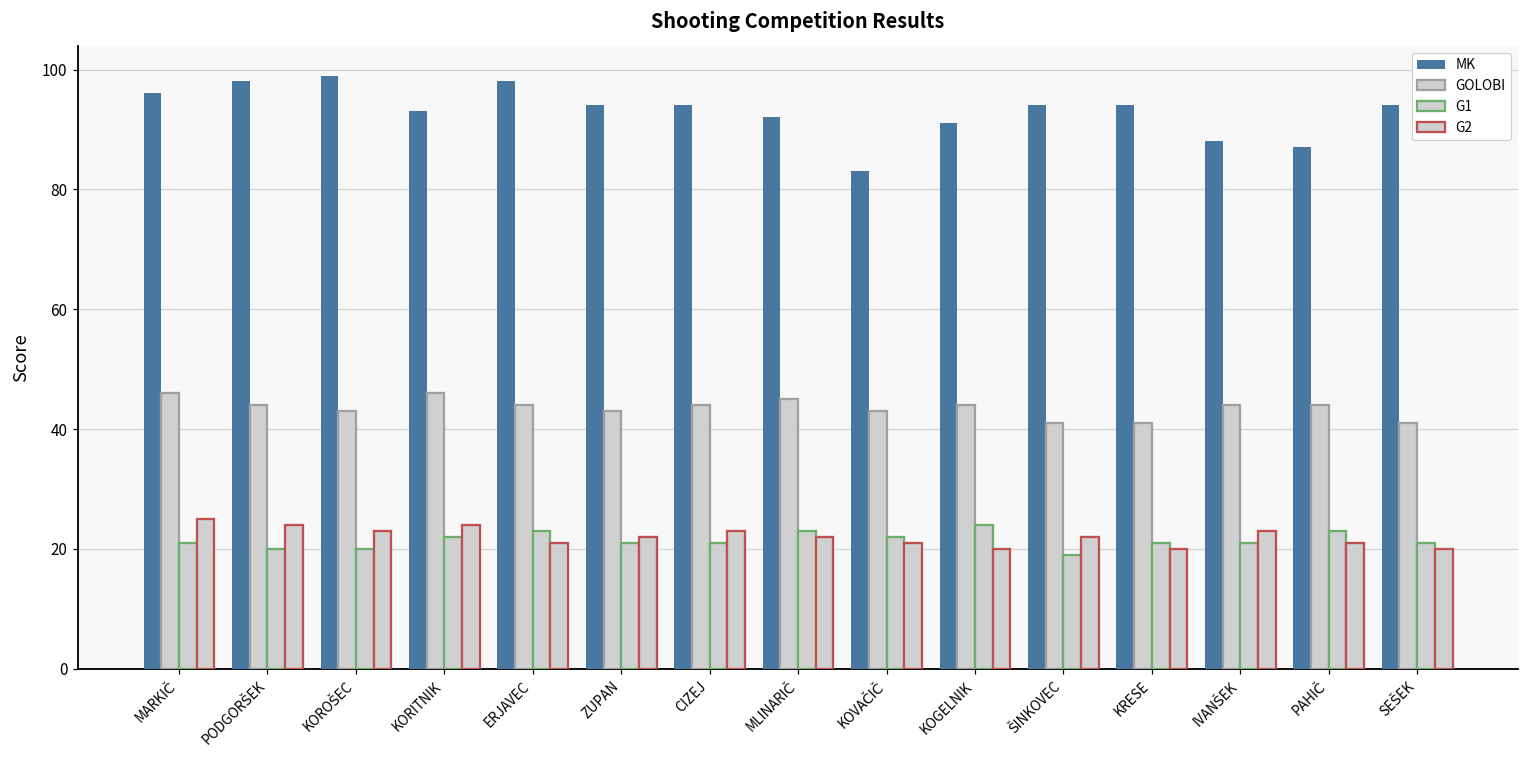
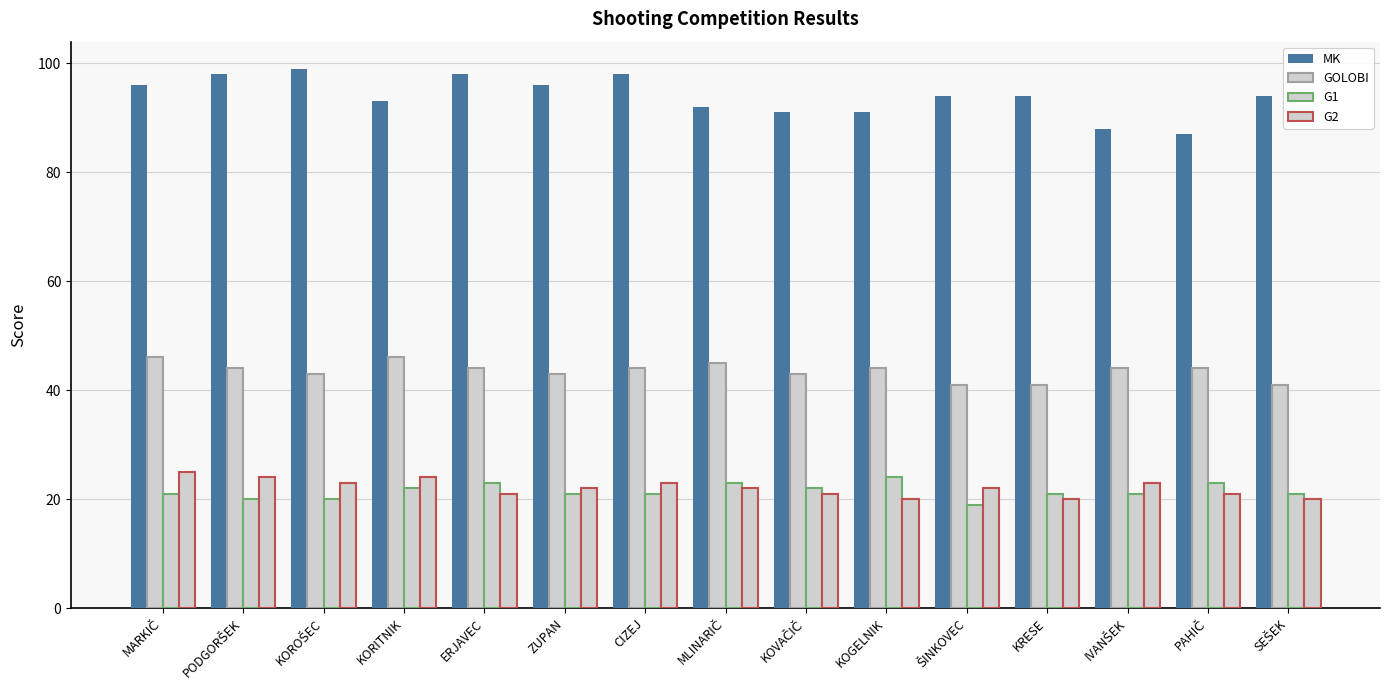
MK, ZUPAN: 94 -> 96
MK, CIZEJ: 94 -> 98
MK, KOVAČIČ: 83 -> 91
